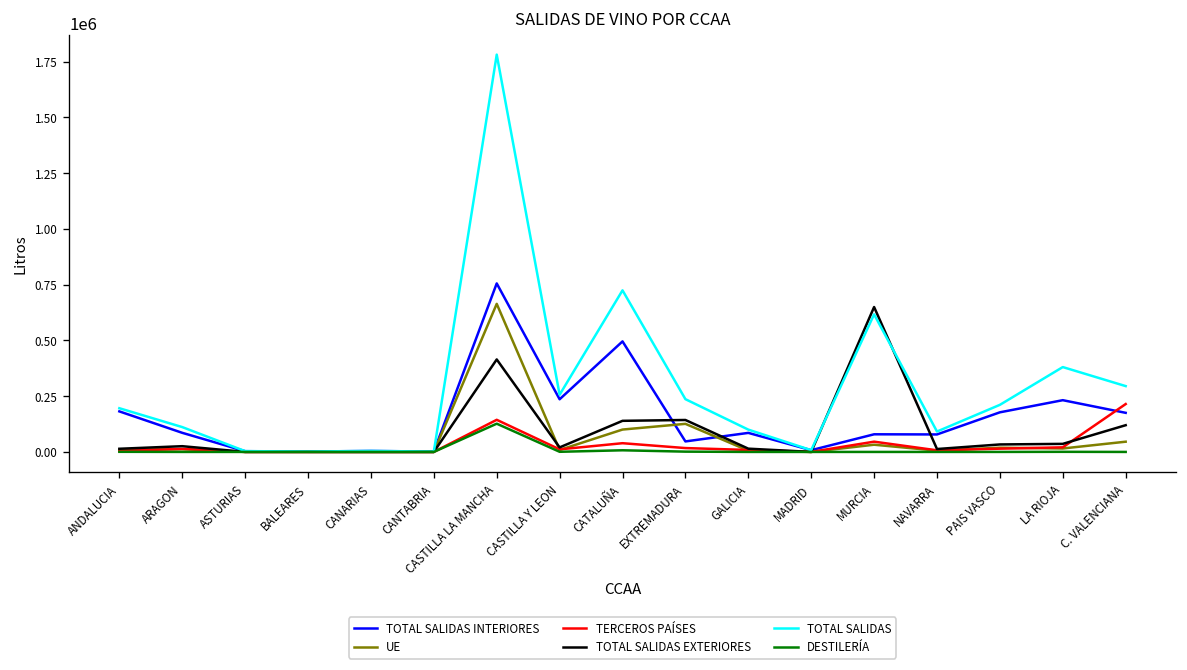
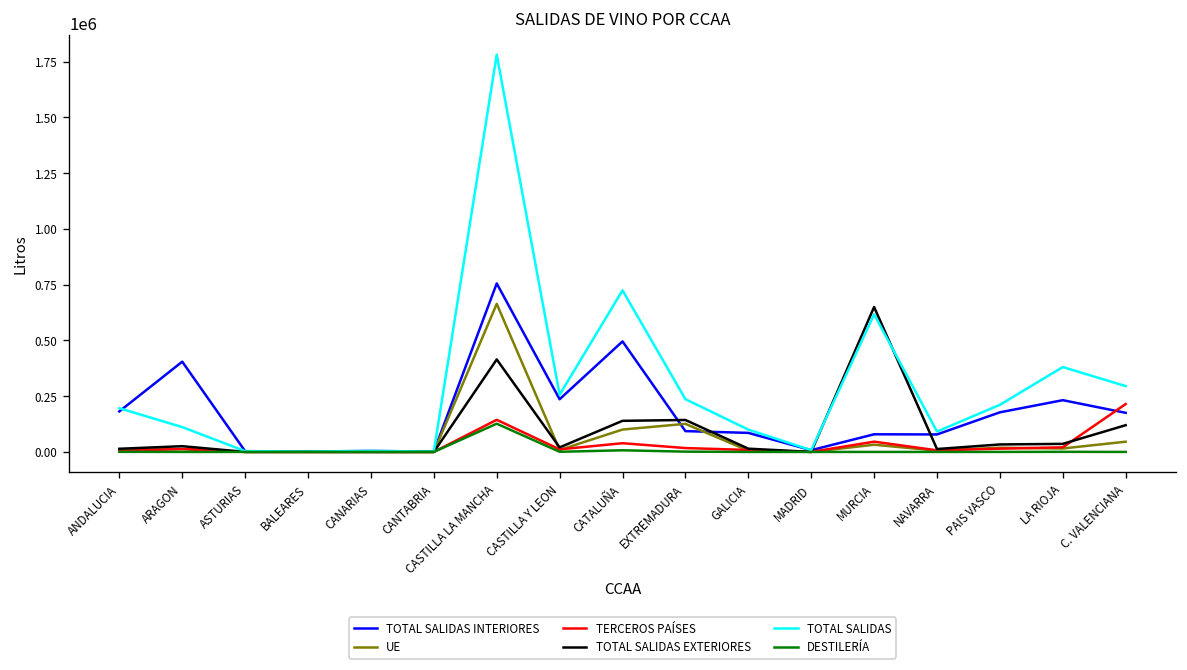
TOTAL SALIDAS INTERIORES, ARAGON: 90000 -> 400000
TOTAL SALIDAS INTERIORES, EXTREMADURA: 50000 -> 90000
